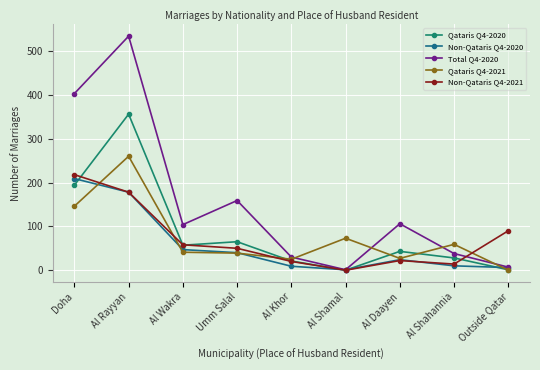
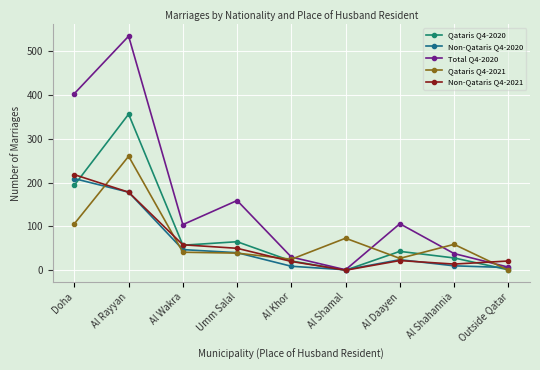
Qataris Q4-2021, Doha: 150 -> 110
Non-Qataris Q4-2021, Outside Qatar: 90 -> 20
